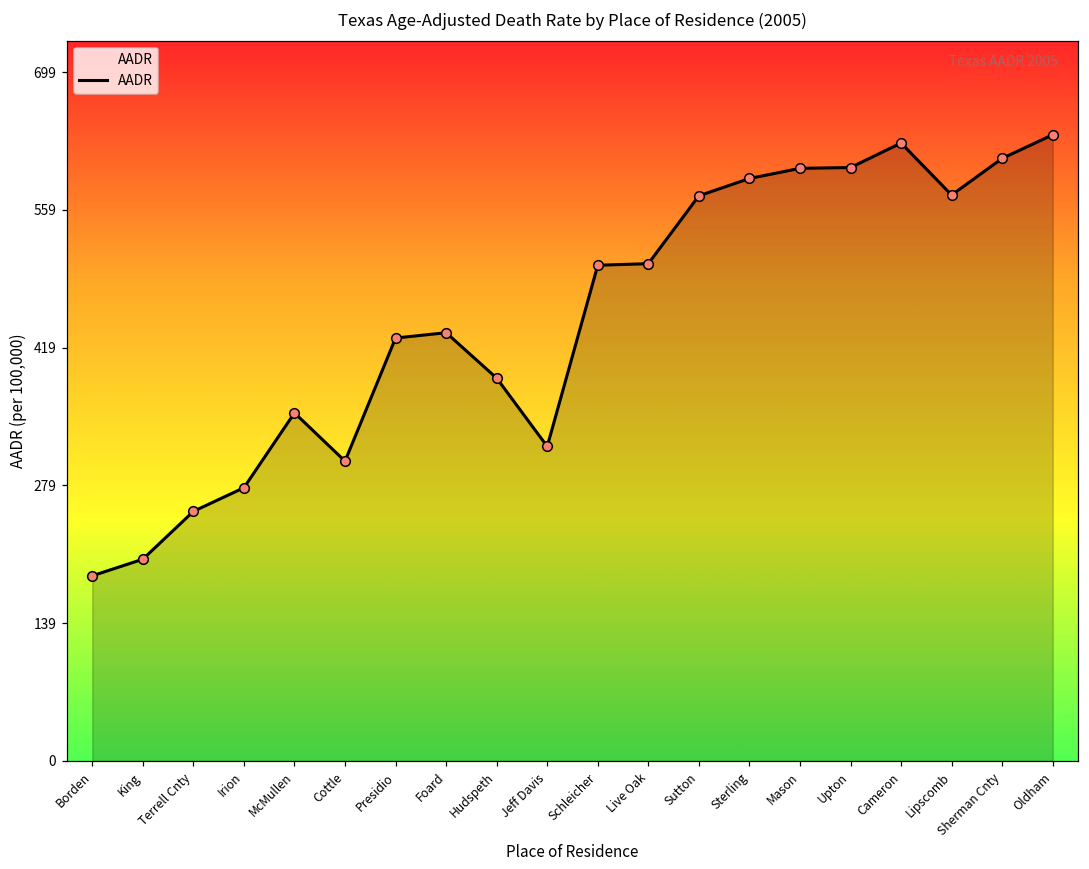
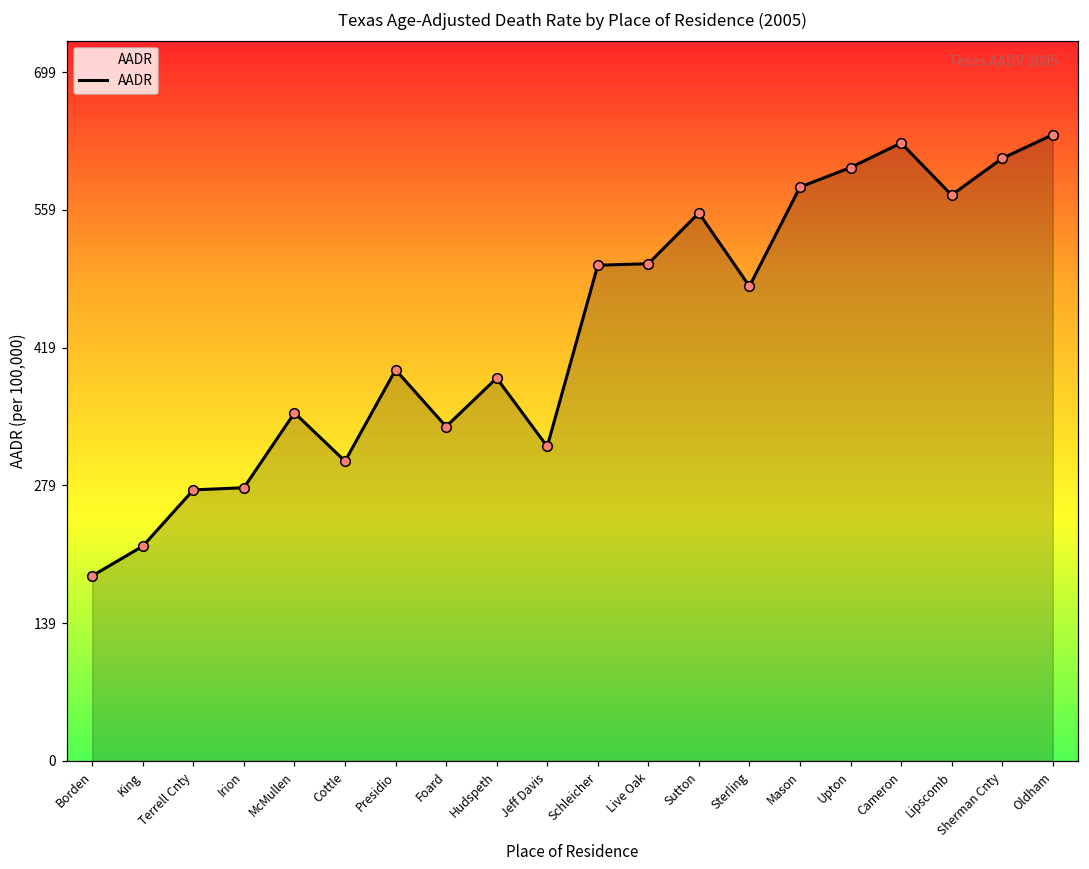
King: 200 -> 220
Terrell Cnty: 250 -> 280
Presidio: 430 -> 400
Foard: 430 -> 340
Sutton: 570 -> 560
Sterling: 590 -> 480
Mason: 600 -> 580
